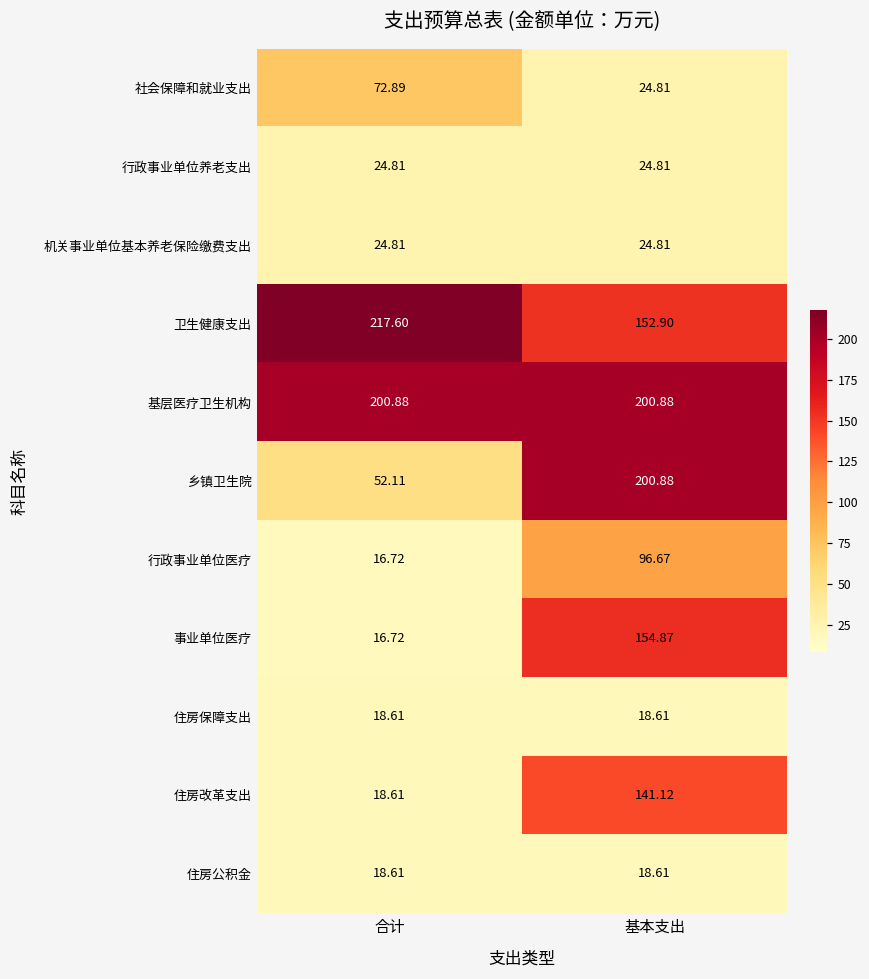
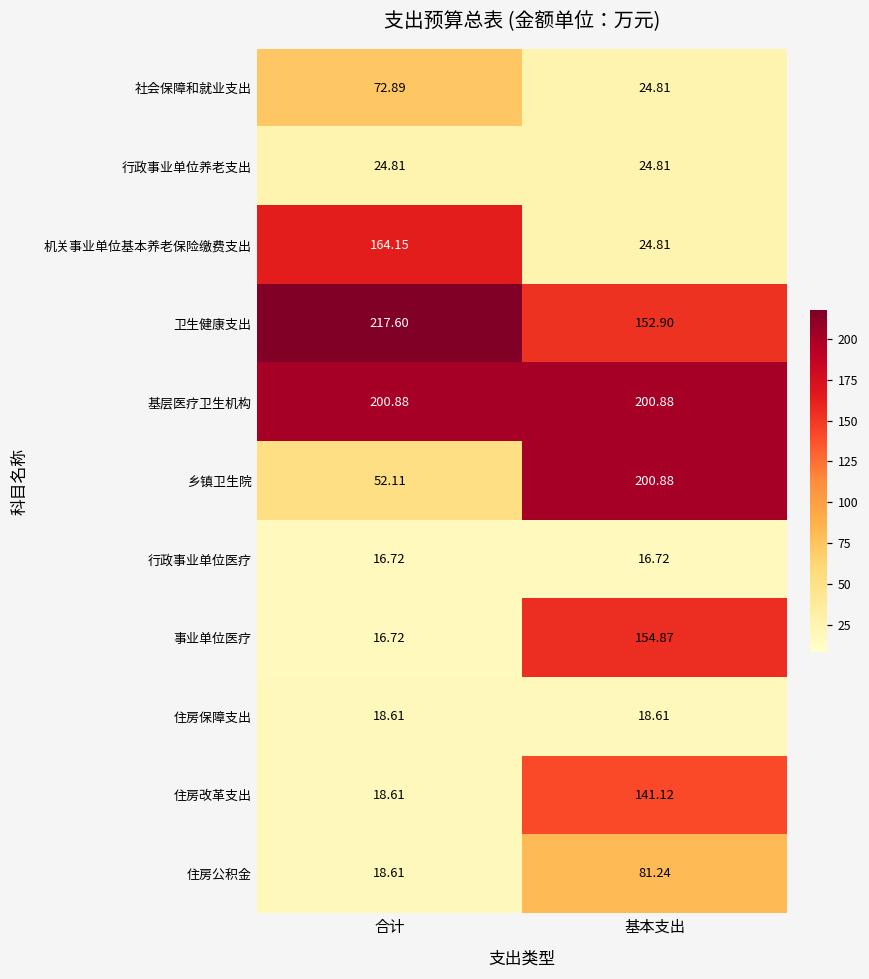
机关事业单位基本养老保险缴费支出, 合计: 24.81 -> 164.15
行政事业单位医疗, 基本支出: 96.67 -> 16.72
住房公积金, 基本支出: 18.61 -> 81.24
